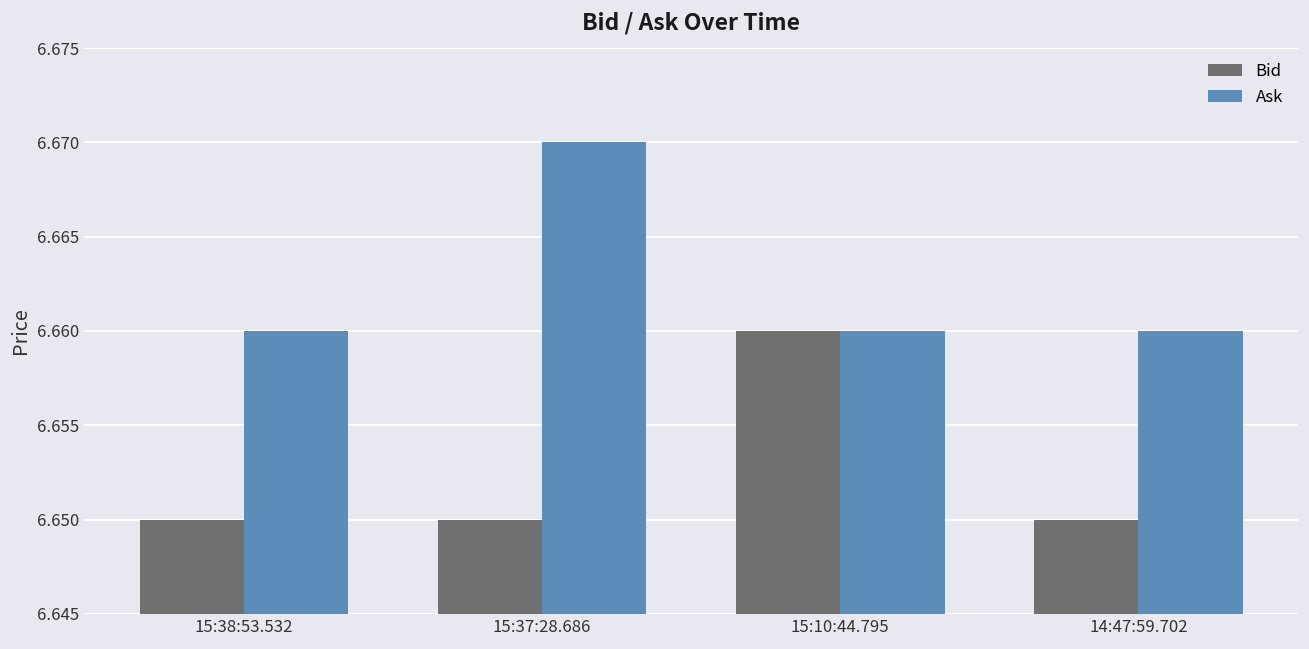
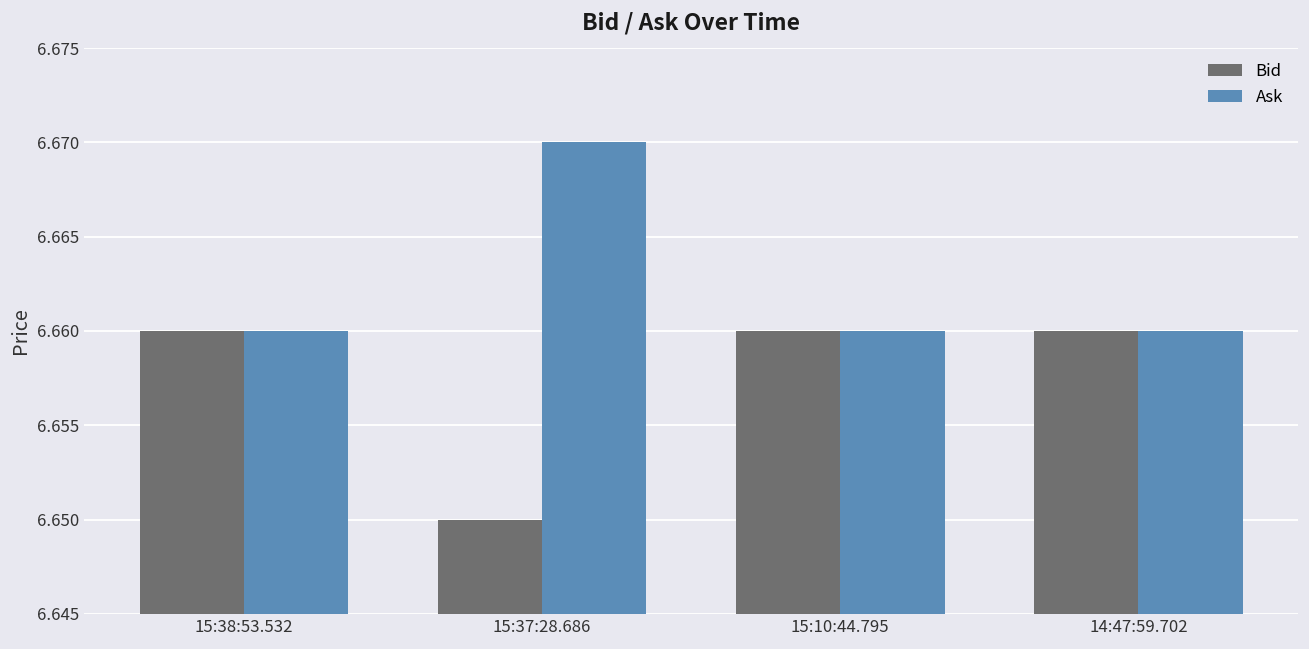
Bid, 15:38:53.532: 6.65 -> 6.66
Bid, 14:47:59.702: 6.65 -> 6.66
